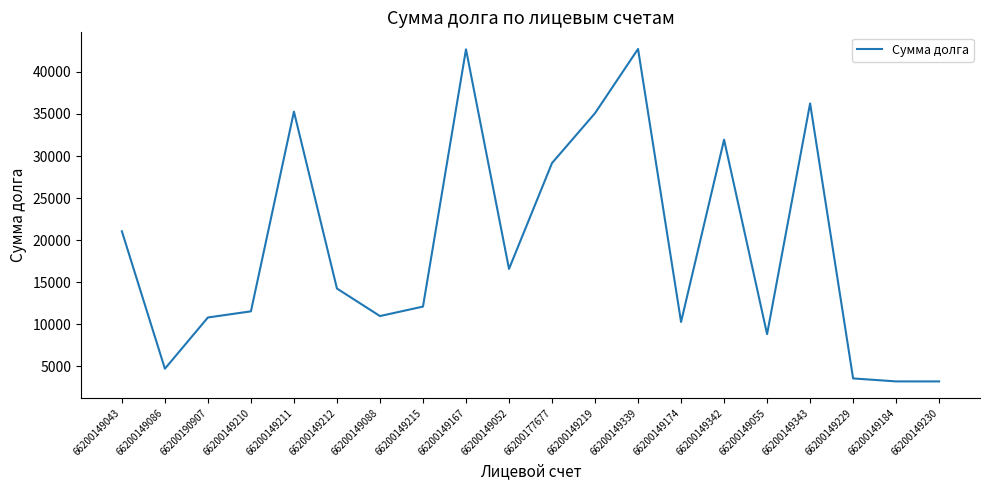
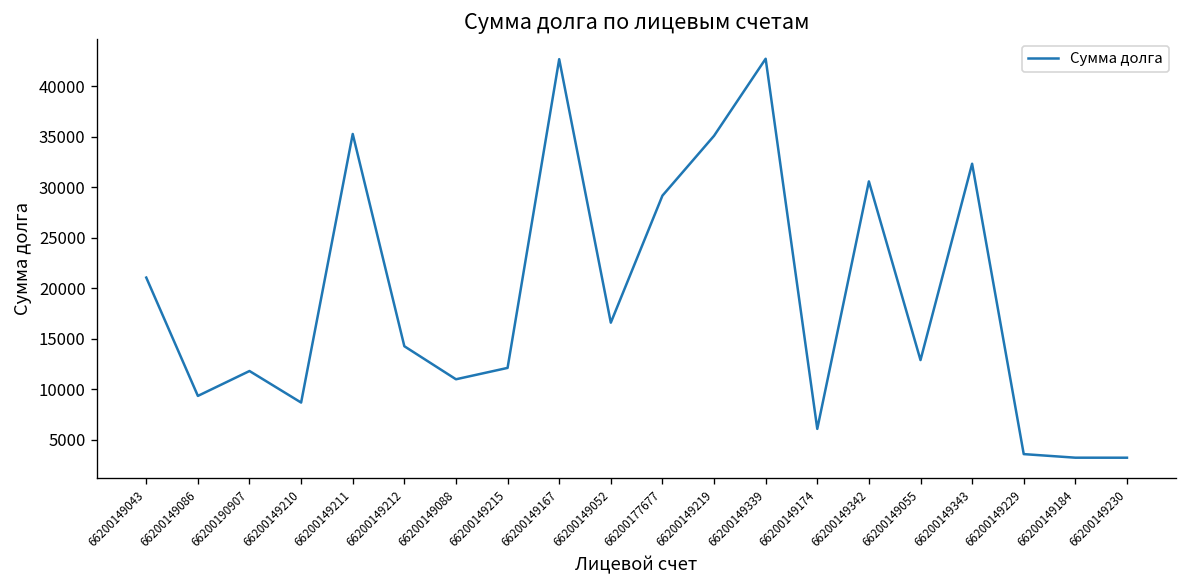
66200149086: 5000 -> 9000
66200190907: 11000 -> 12000
66200149210: 12000 -> 9000
66200149174: 10000 -> 6000
66200149342: 32000 -> 31000
66200149055: 9000 -> 13000
66200149343: 36000 -> 32000
